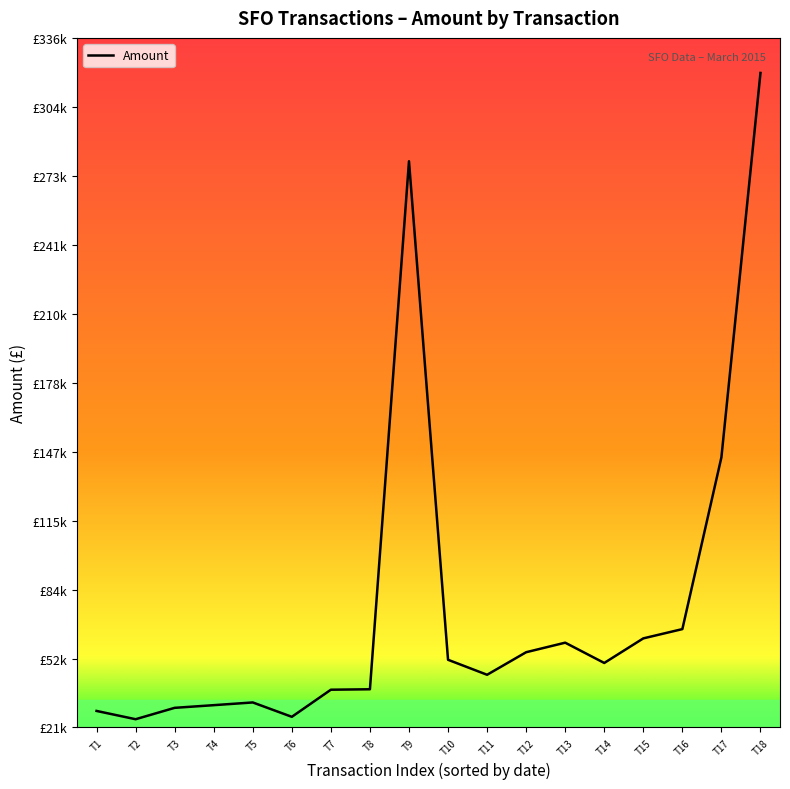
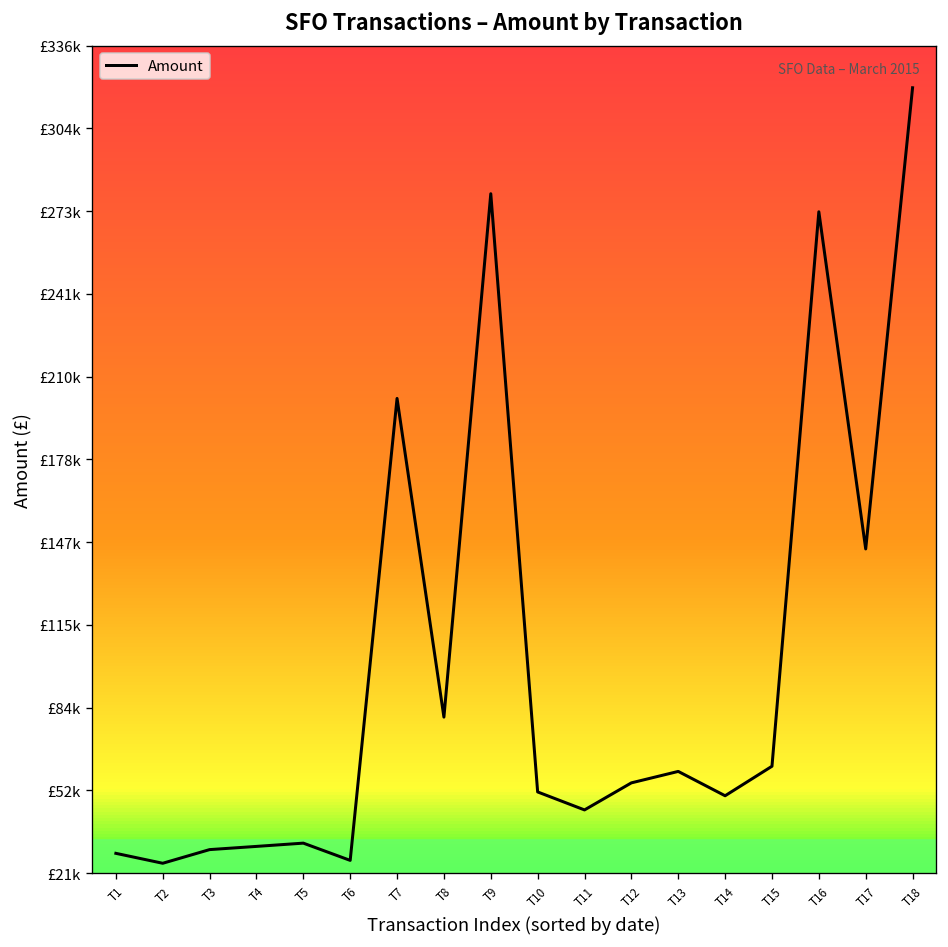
T7: £39000 -> £202000
T8: £39000 -> £81000
T16: £66000 -> £273000
